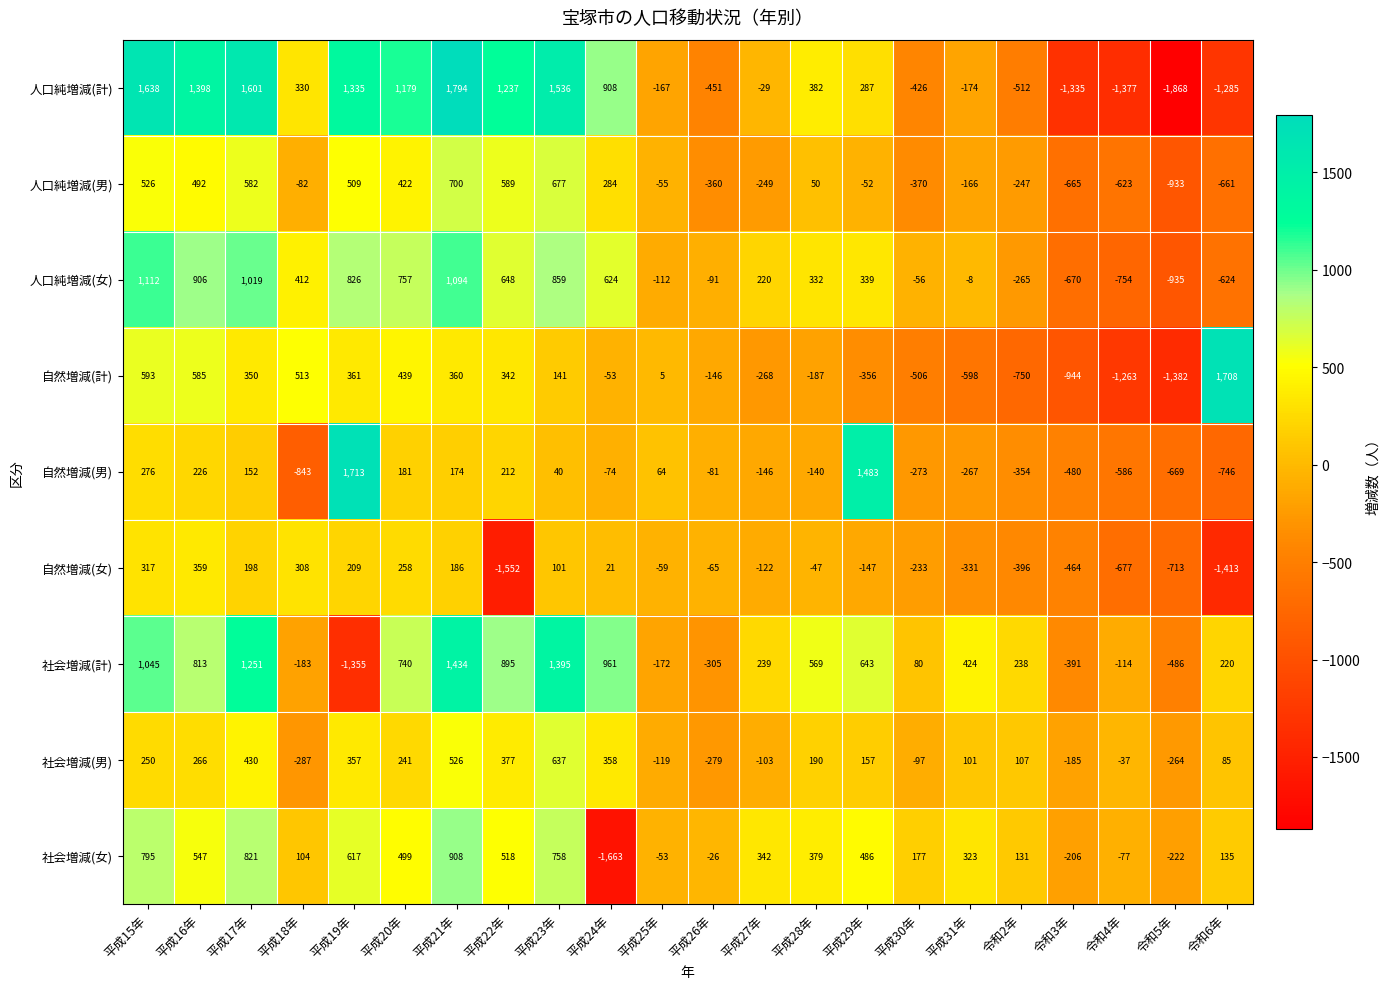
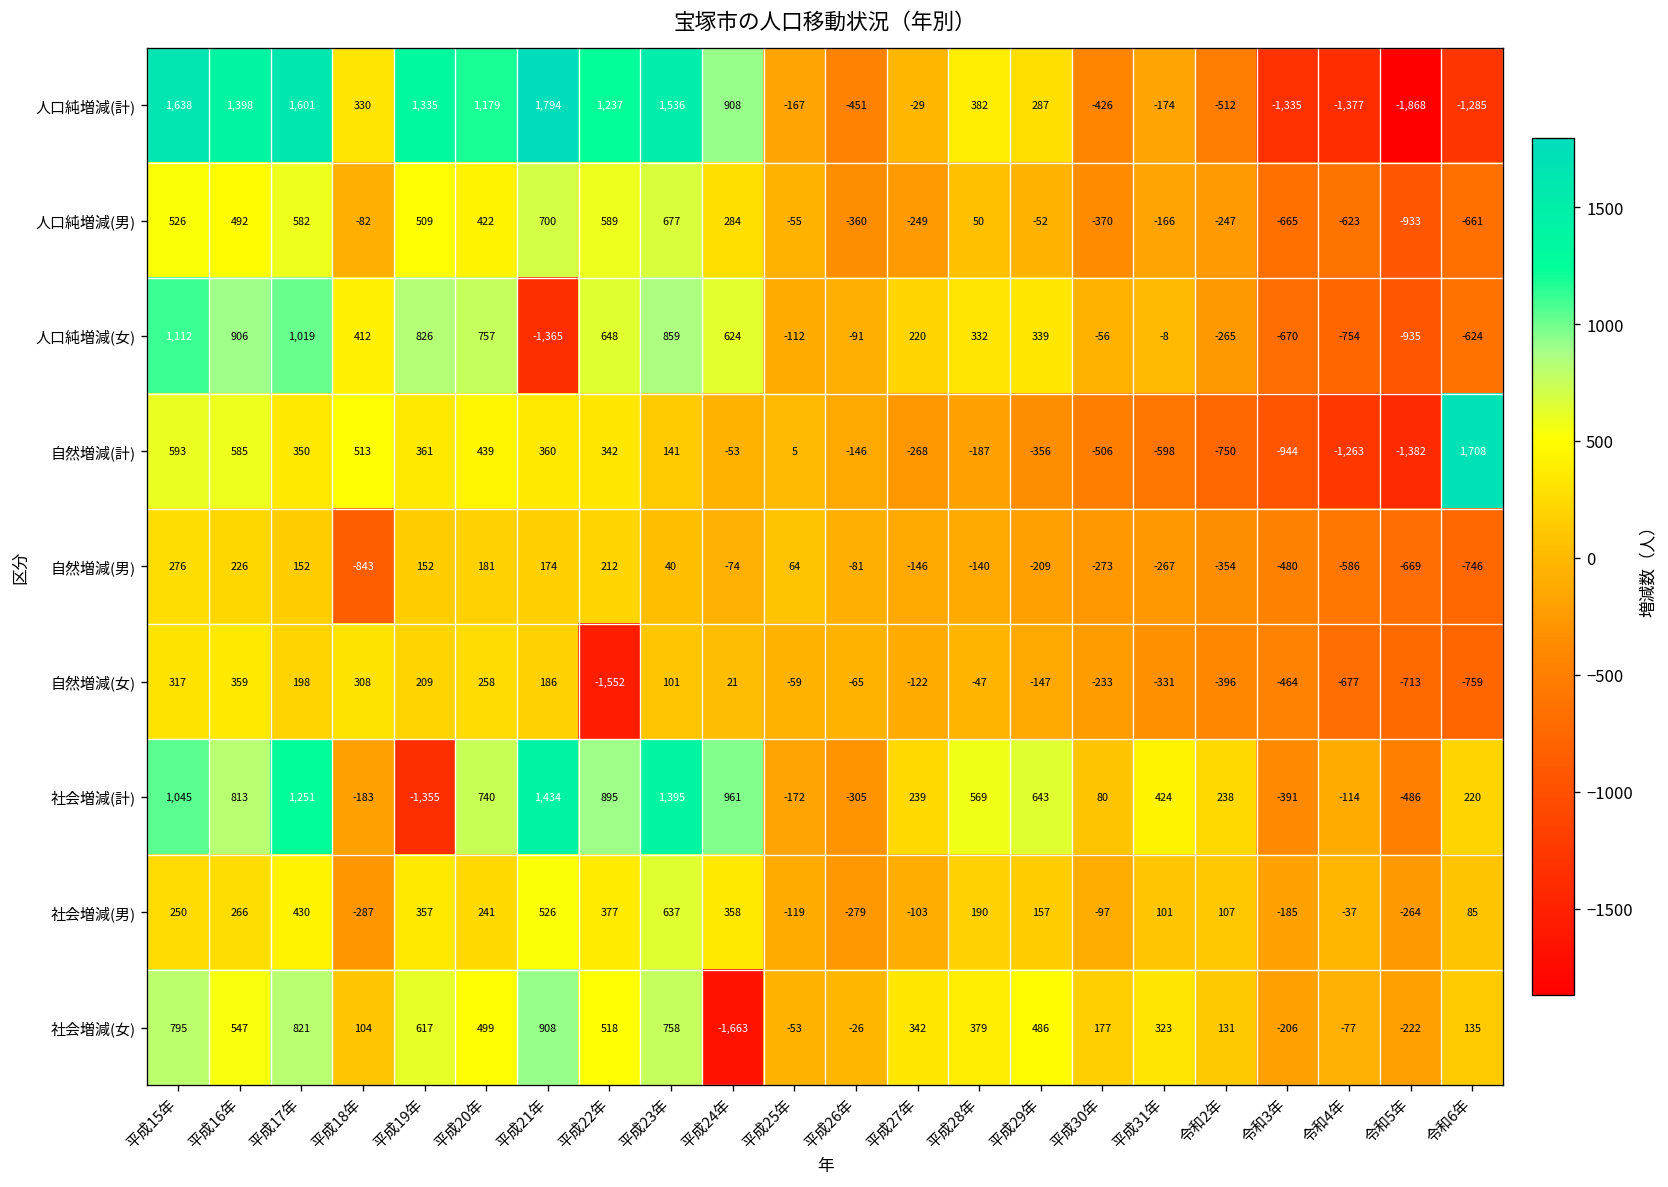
人口純増減(女), 平成21年: 1,094 -> -1,365
自然増減(男), 平成19年: 1,713 -> 152
自然増減(男), 平成29年: 1,483 -> -209
自然増減(女), 令和6年: -1,413 -> -759
